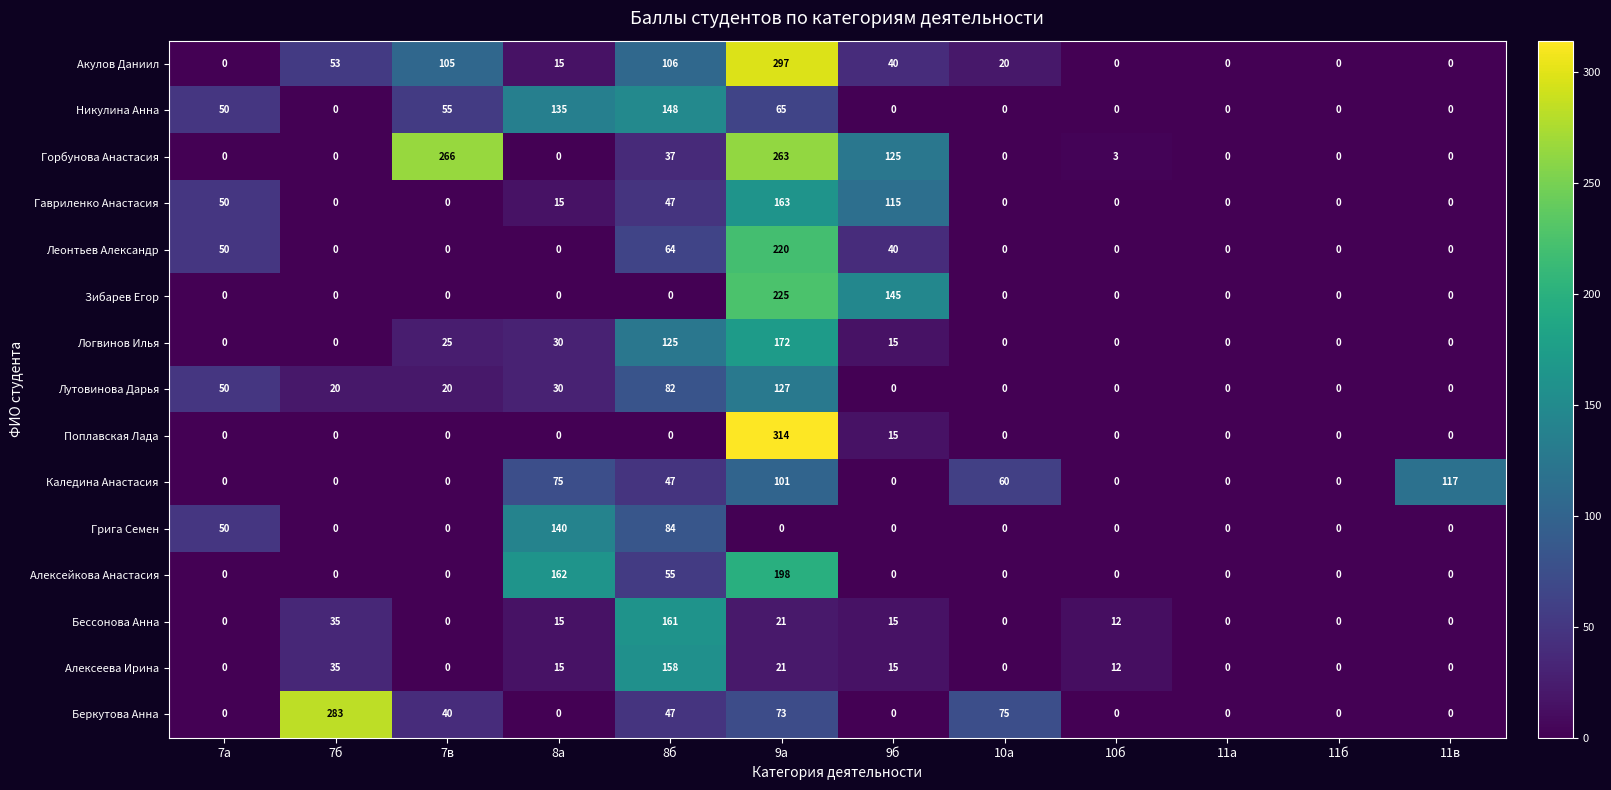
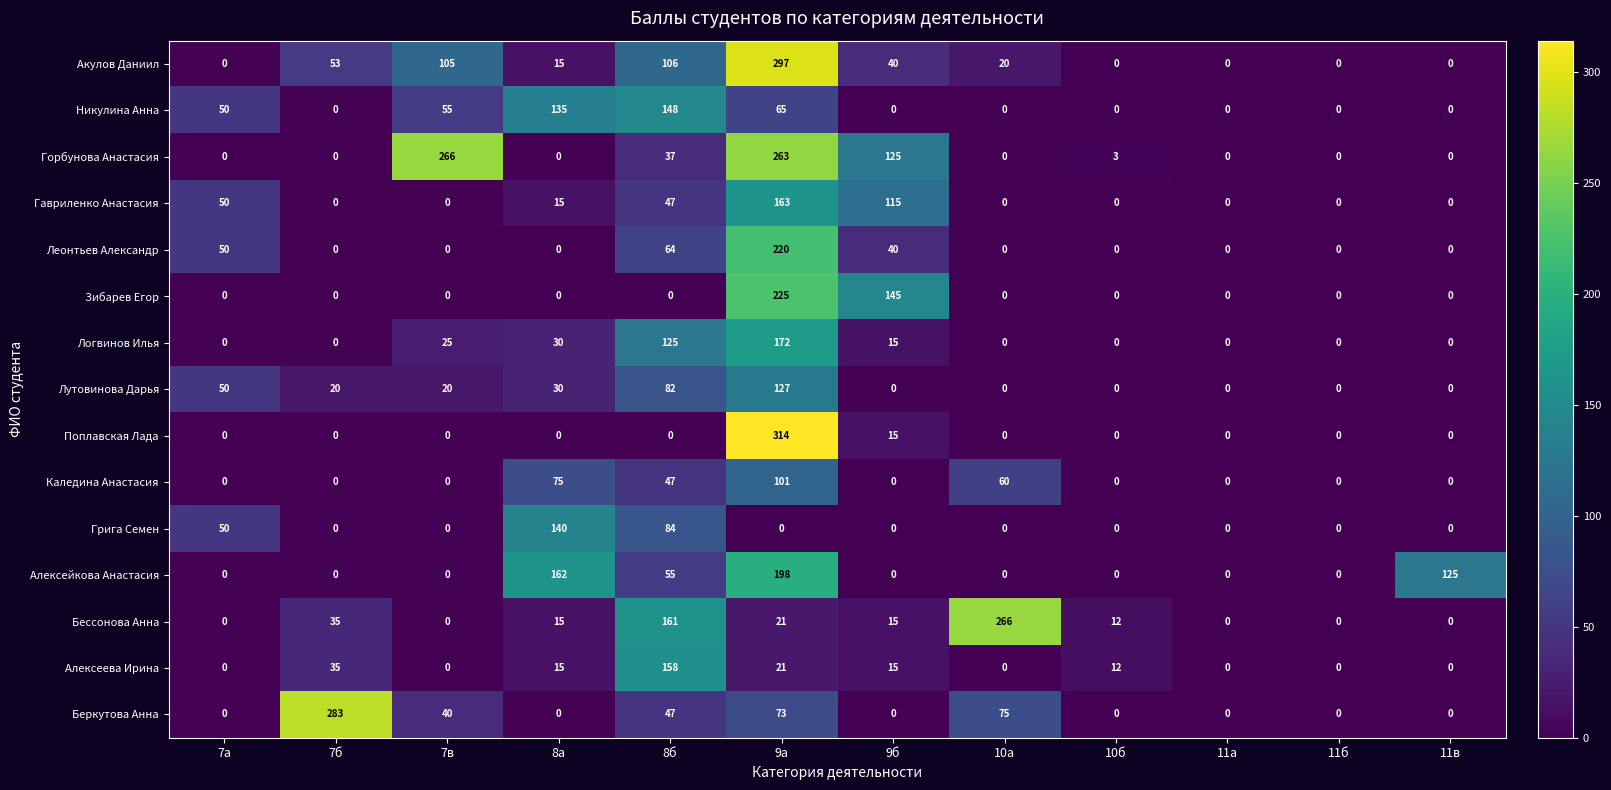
Каледина Анастасия, 11в: 117 -> 0
Алексейкова Анастасия, 11в: 0 -> 125
Бессонова Анна, 10а: 0 -> 266
